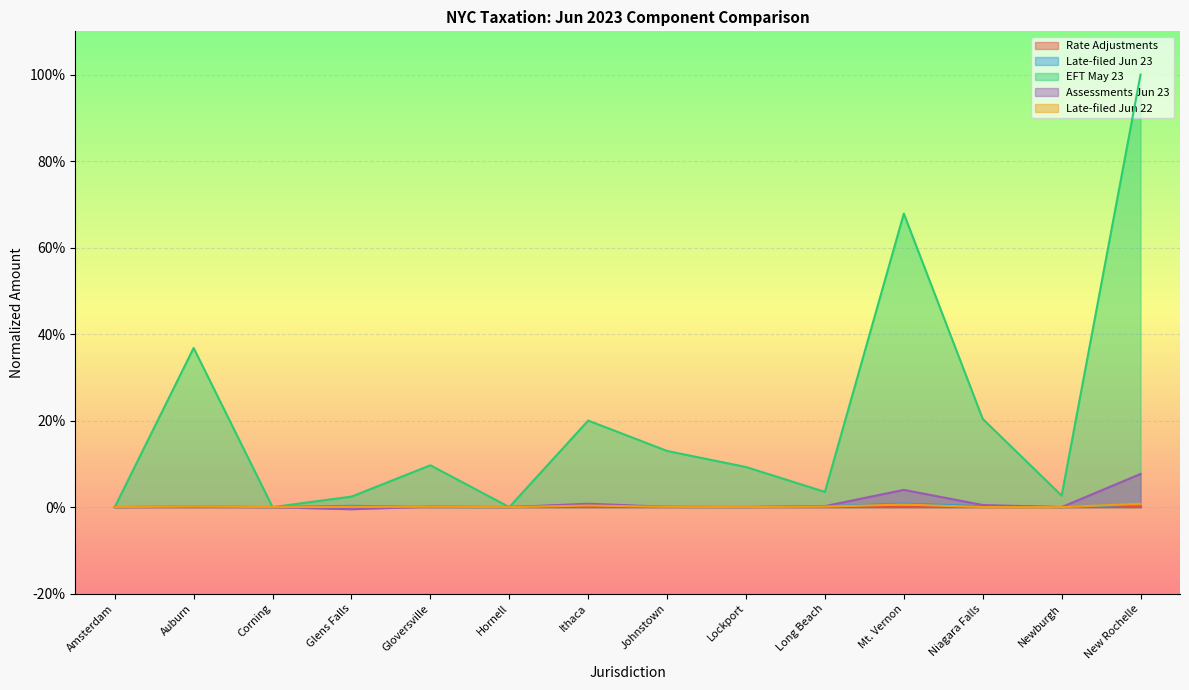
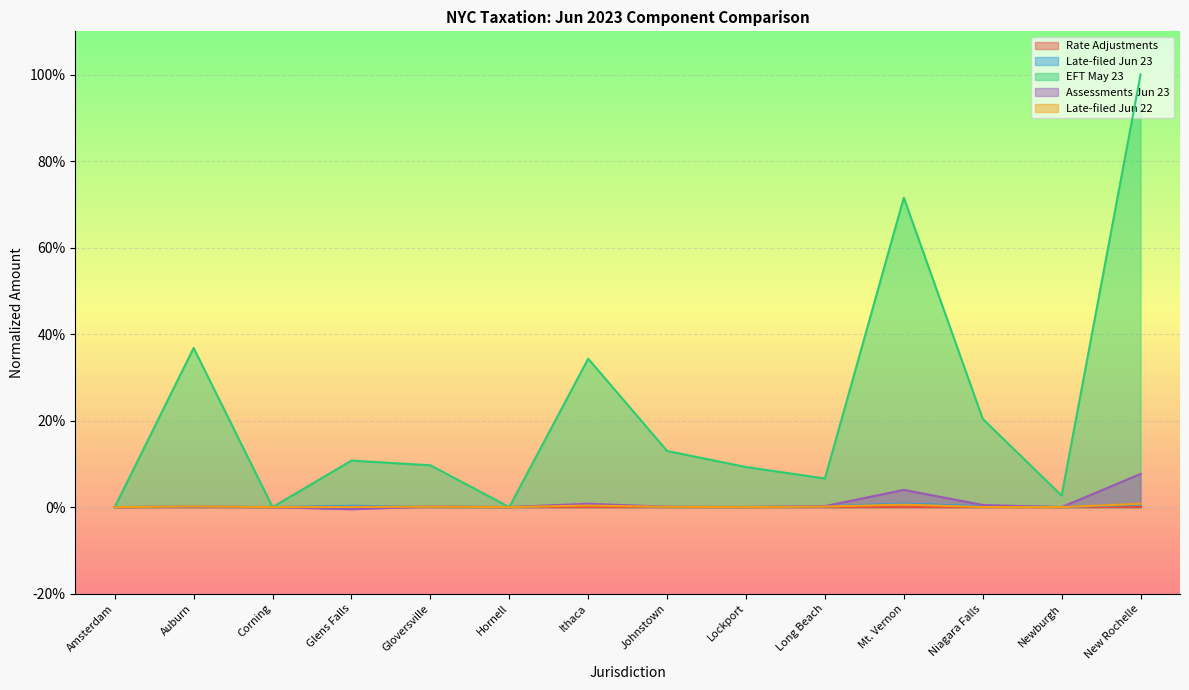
EFT May 23, Glens Falls: 2% -> 11%
EFT May 23, Ithaca: 20% -> 34%
EFT May 23, Long Beach: 4% -> 7%
EFT May 23, Mt. Vernon: 68% -> 72%
